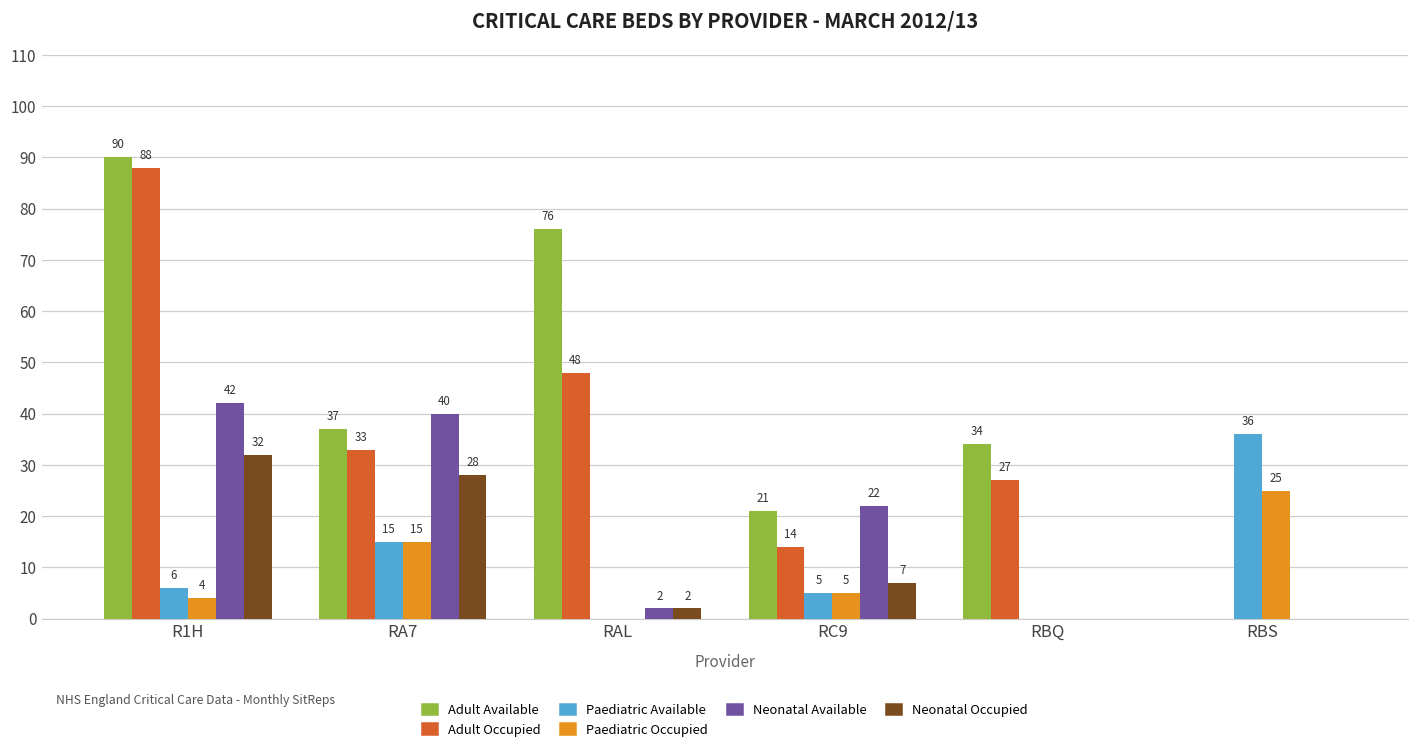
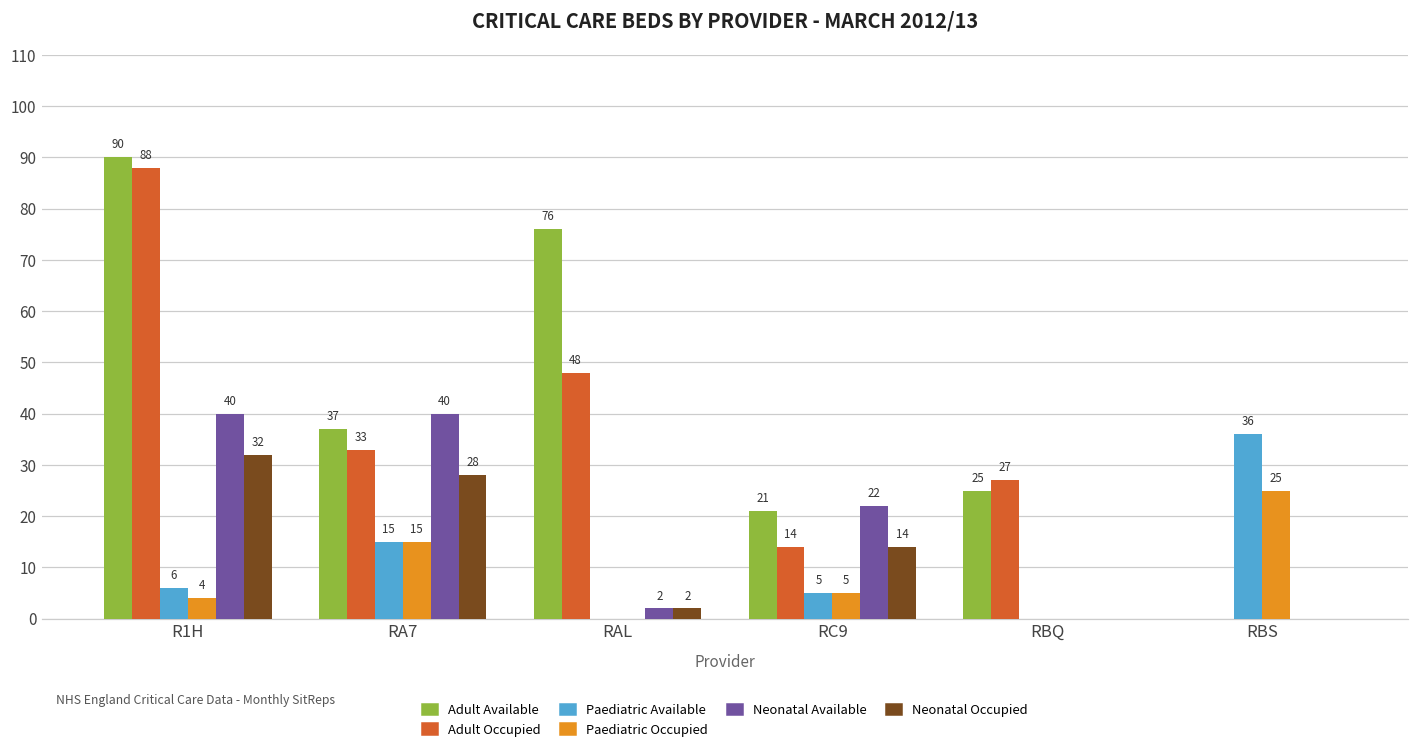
Neonatal Available, R1H: 42 -> 40
Neonatal Occupied, RC9: 7 -> 14
Adult Available, RBQ: 34 -> 25
